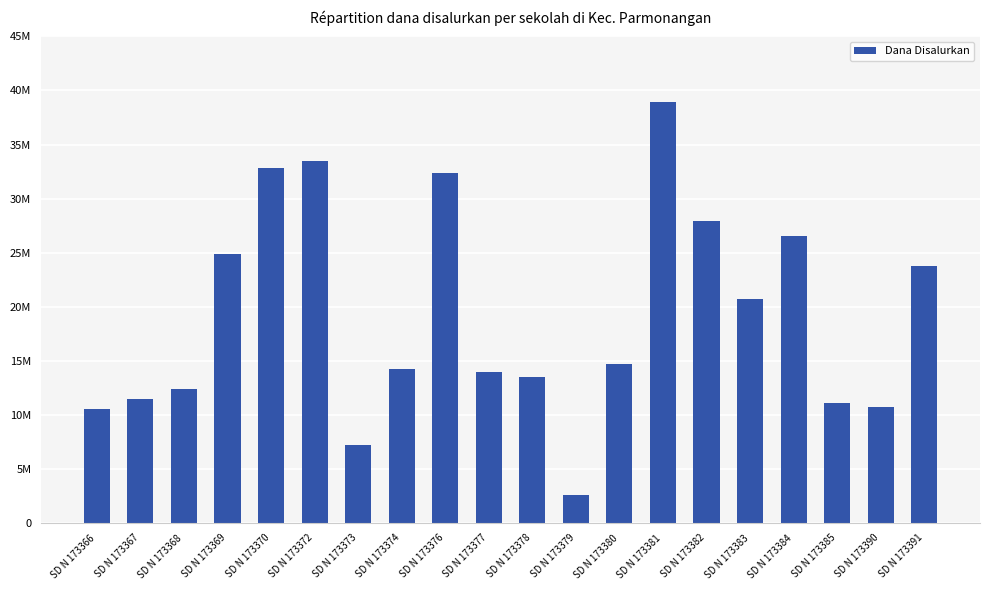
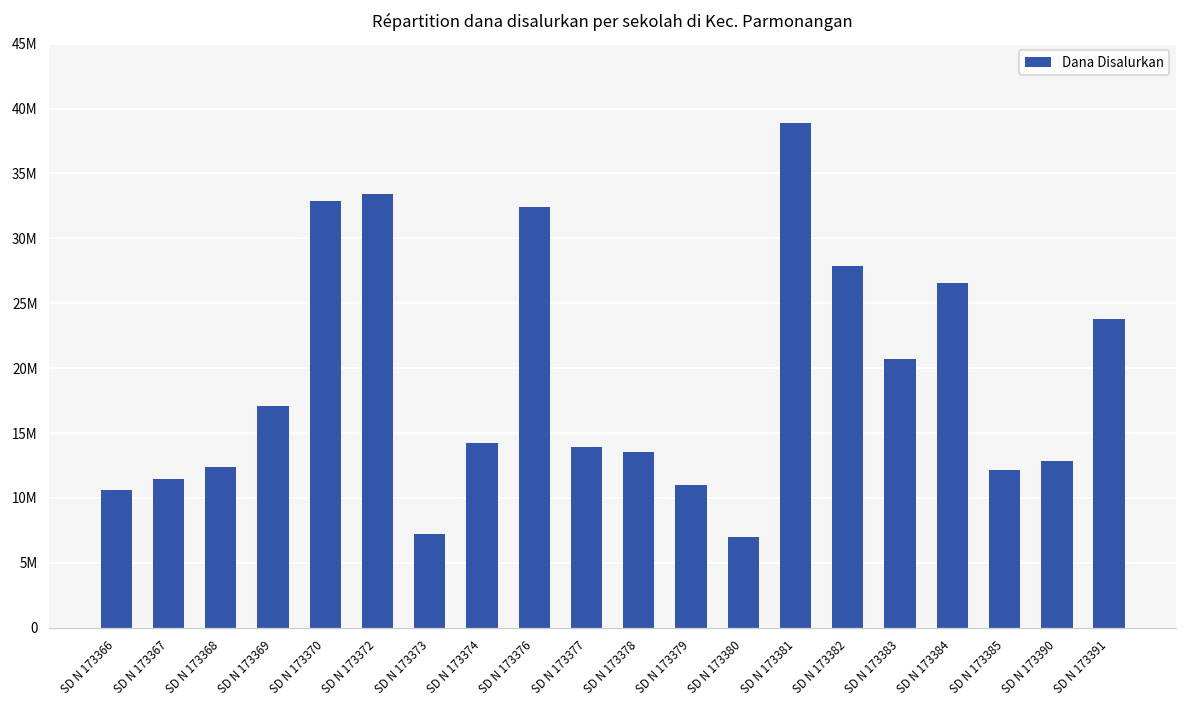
SD N 173369: 24900000 -> 17100000
SD N 173379: 2600000 -> 11000000
SD N 173380: 14700000 -> 7000000
SD N 173385: 11100000 -> 12200000
SD N 173390: 10700000 -> 12800000
